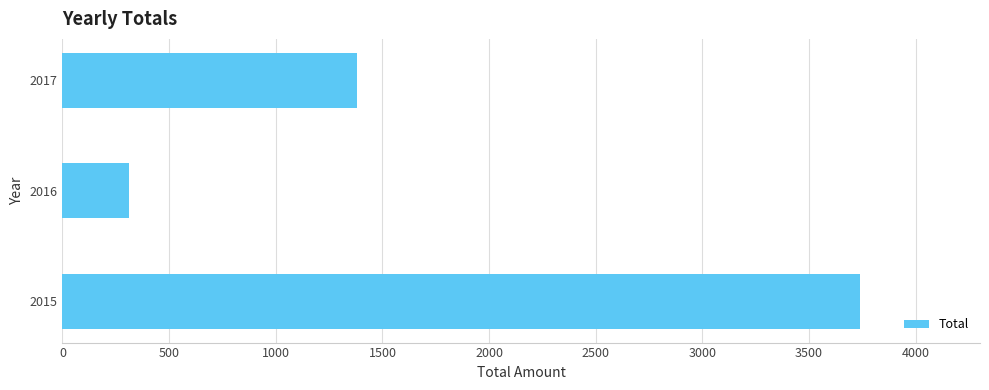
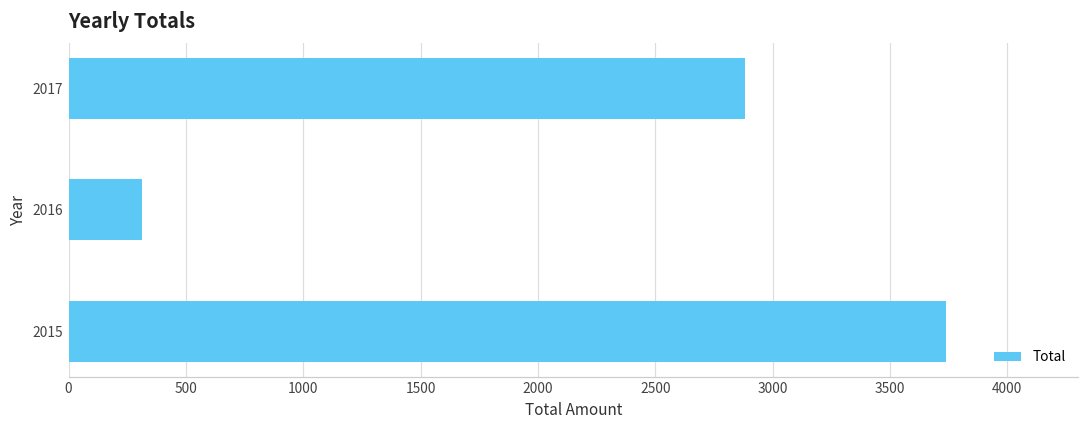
2017: 1380 -> 2880
